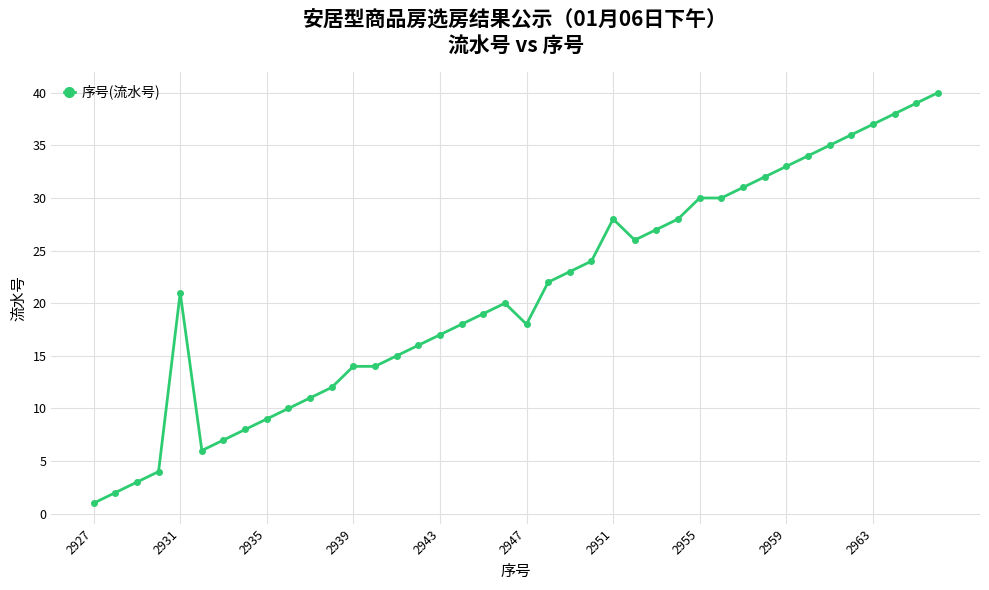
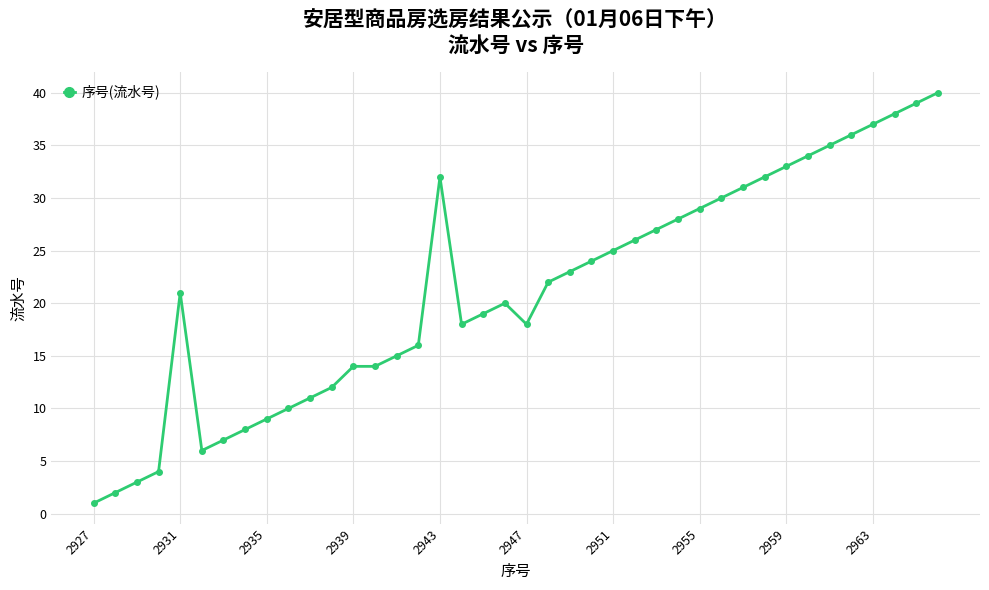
2943: 17 -> 32
2951: 28 -> 25
2955: 30 -> 29
